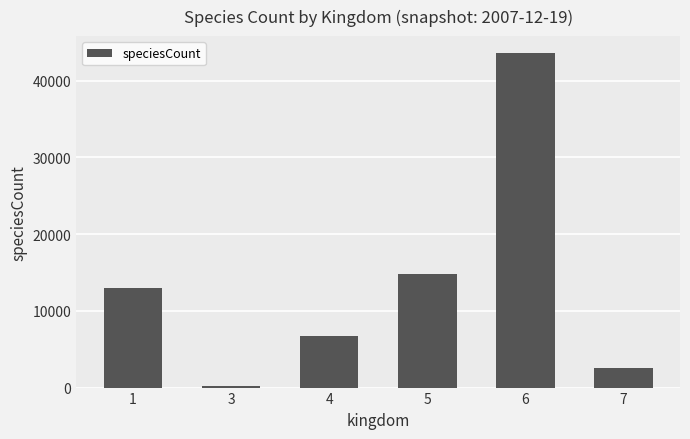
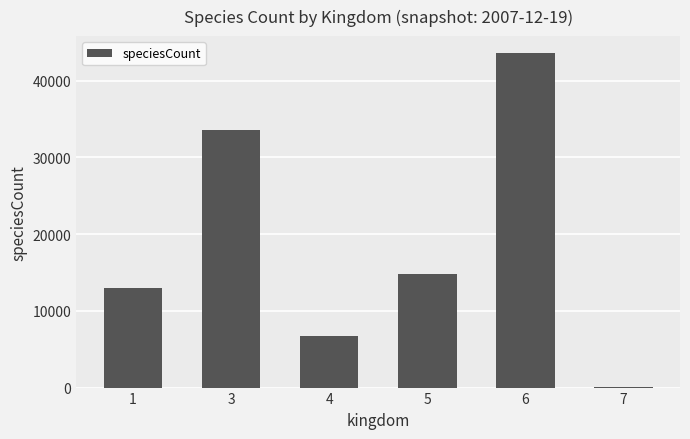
3: 0 -> 34000
7: 3000 -> 0
